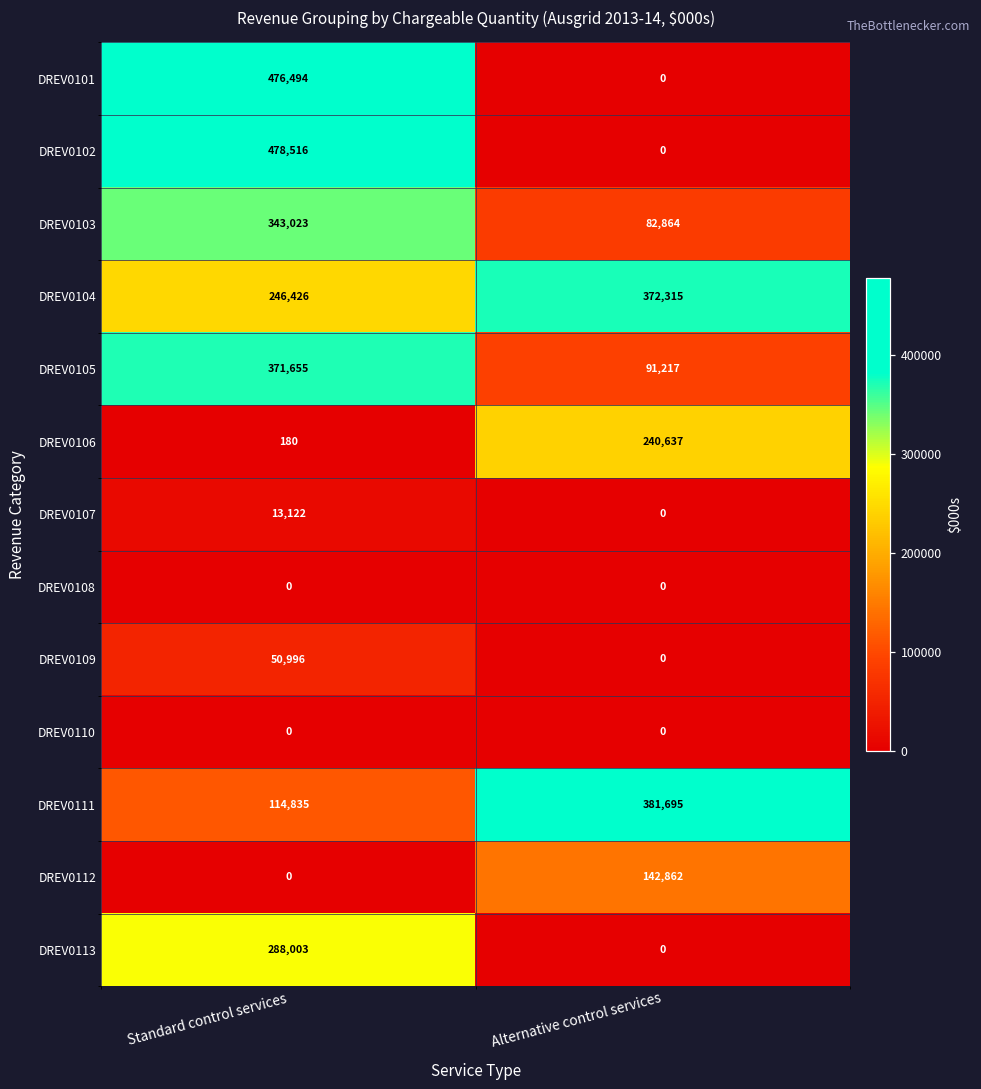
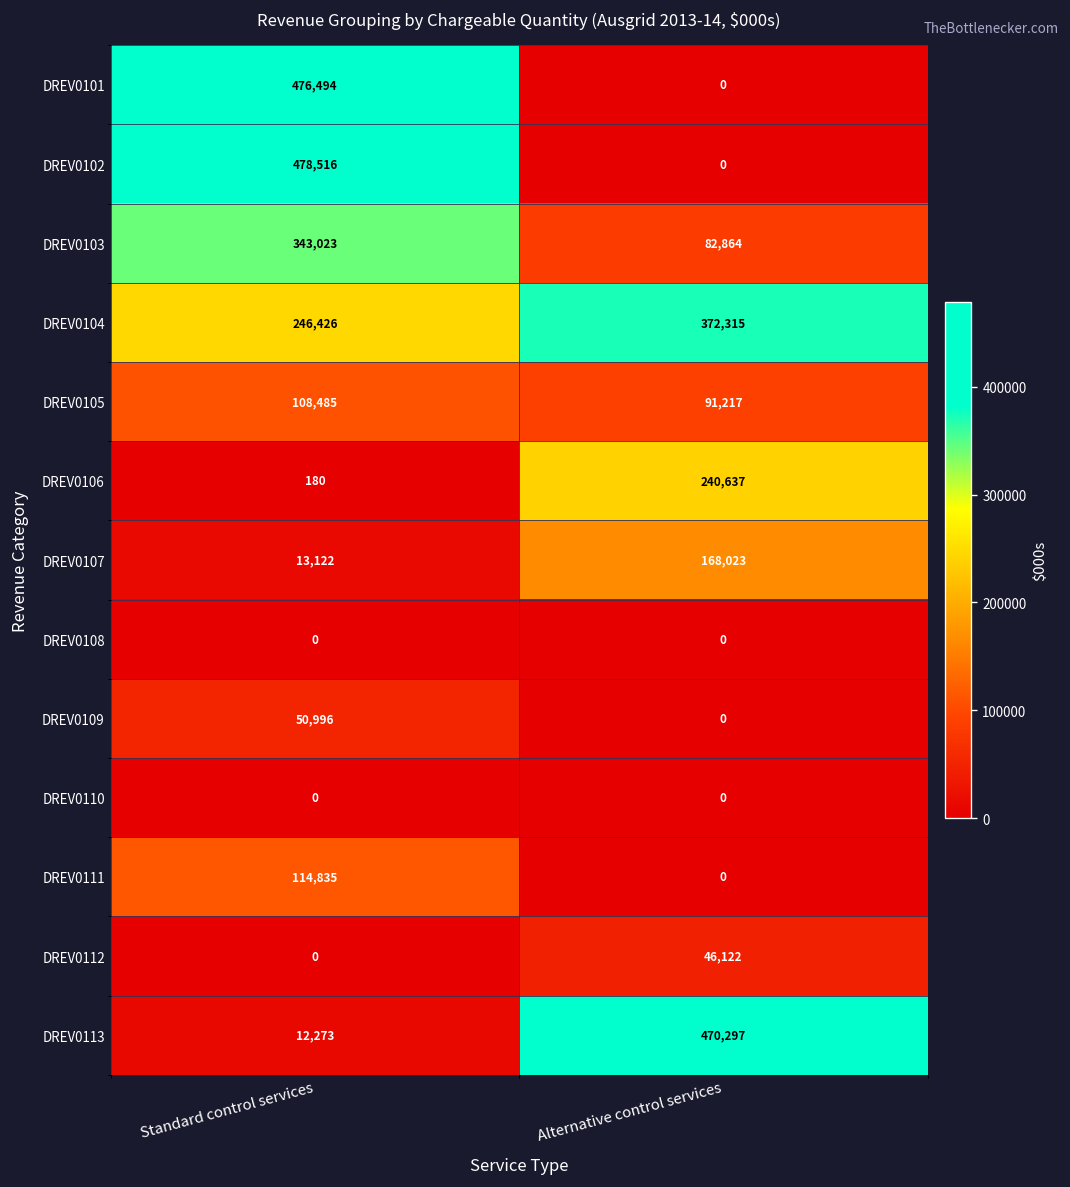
DREV0105, Standard control services: 371,655 -> 108,485
DREV0107, Alternative control services: 0 -> 168,023
DREV0111, Alternative control services: 381,695 -> 0
DREV0112, Alternative control services: 142,862 -> 46,122
DREV0113, Standard control services: 288,003 -> 12,273
DREV0113, Alternative control services: 0 -> 470,297
